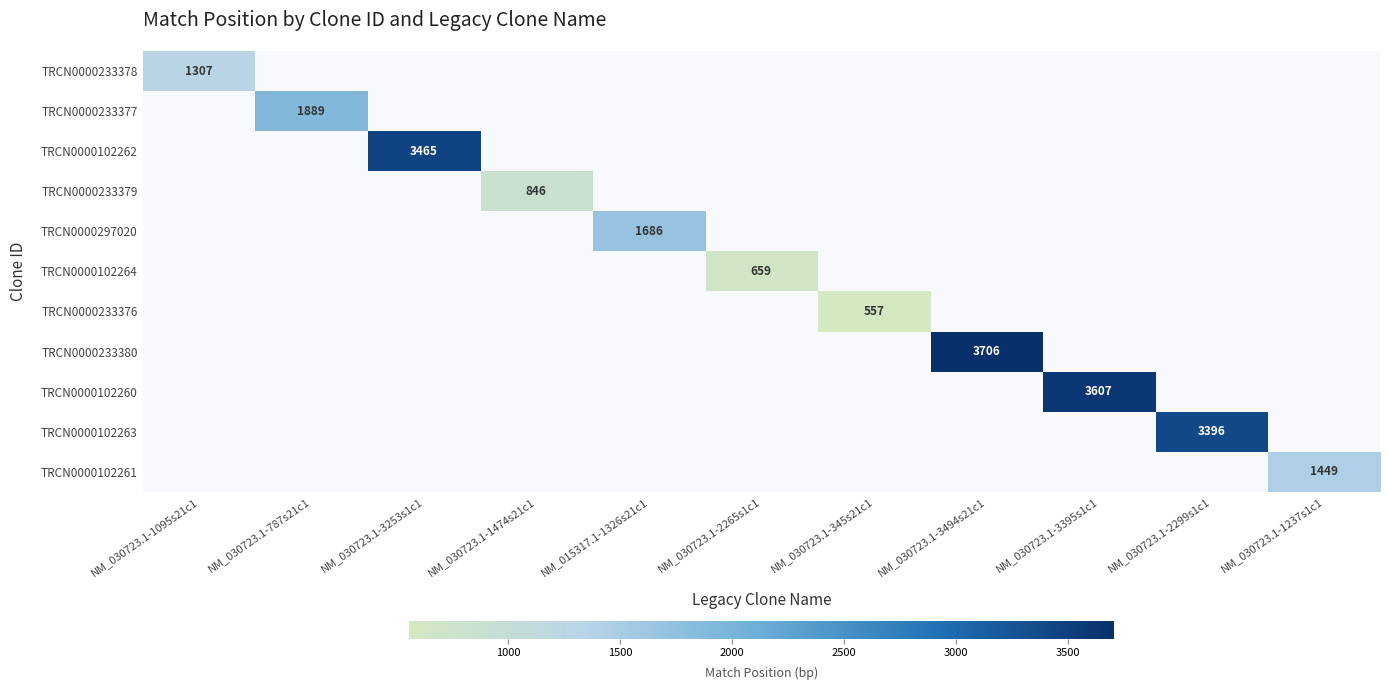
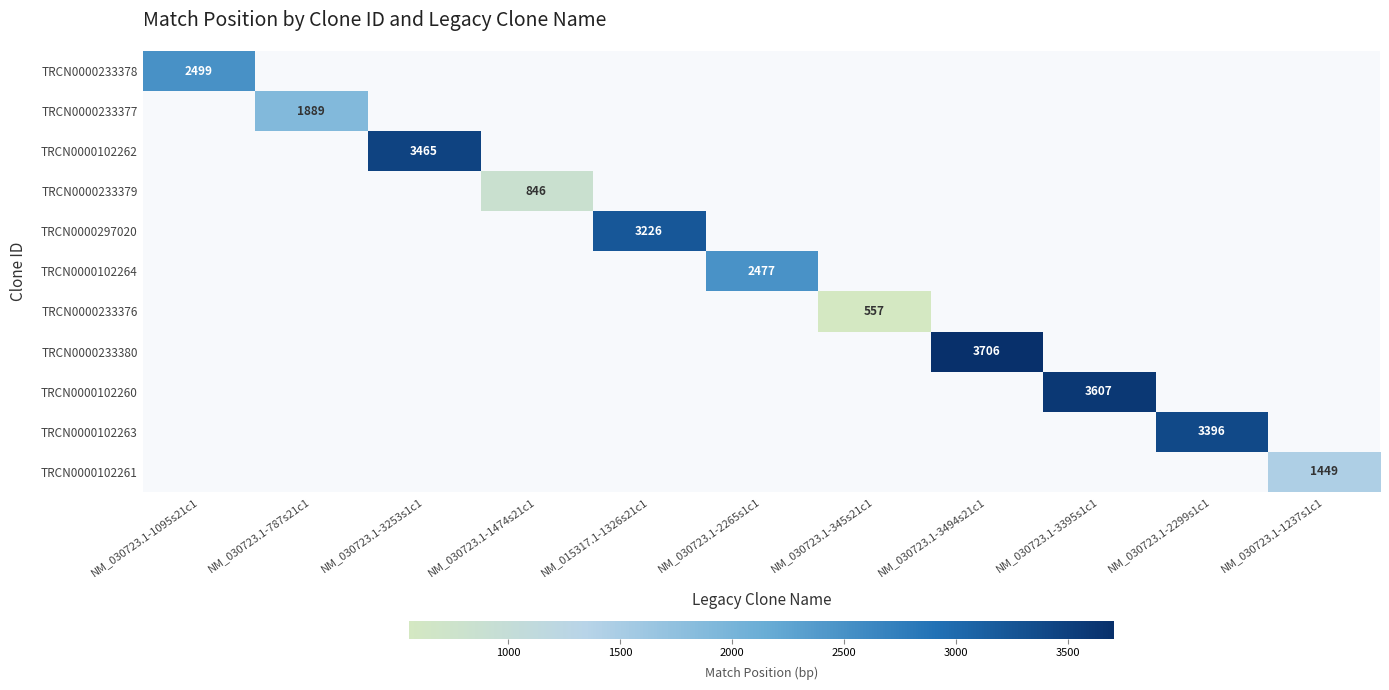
TRCN0000233378, NM_030723.1-1095s21c1: 1307 -> 2499
TRCN0000297020, NM_015317.1-1326s21c1: 1686 -> 3226
TRCN0000102264, NM_030723.1-2265s1c1: 659 -> 2477
